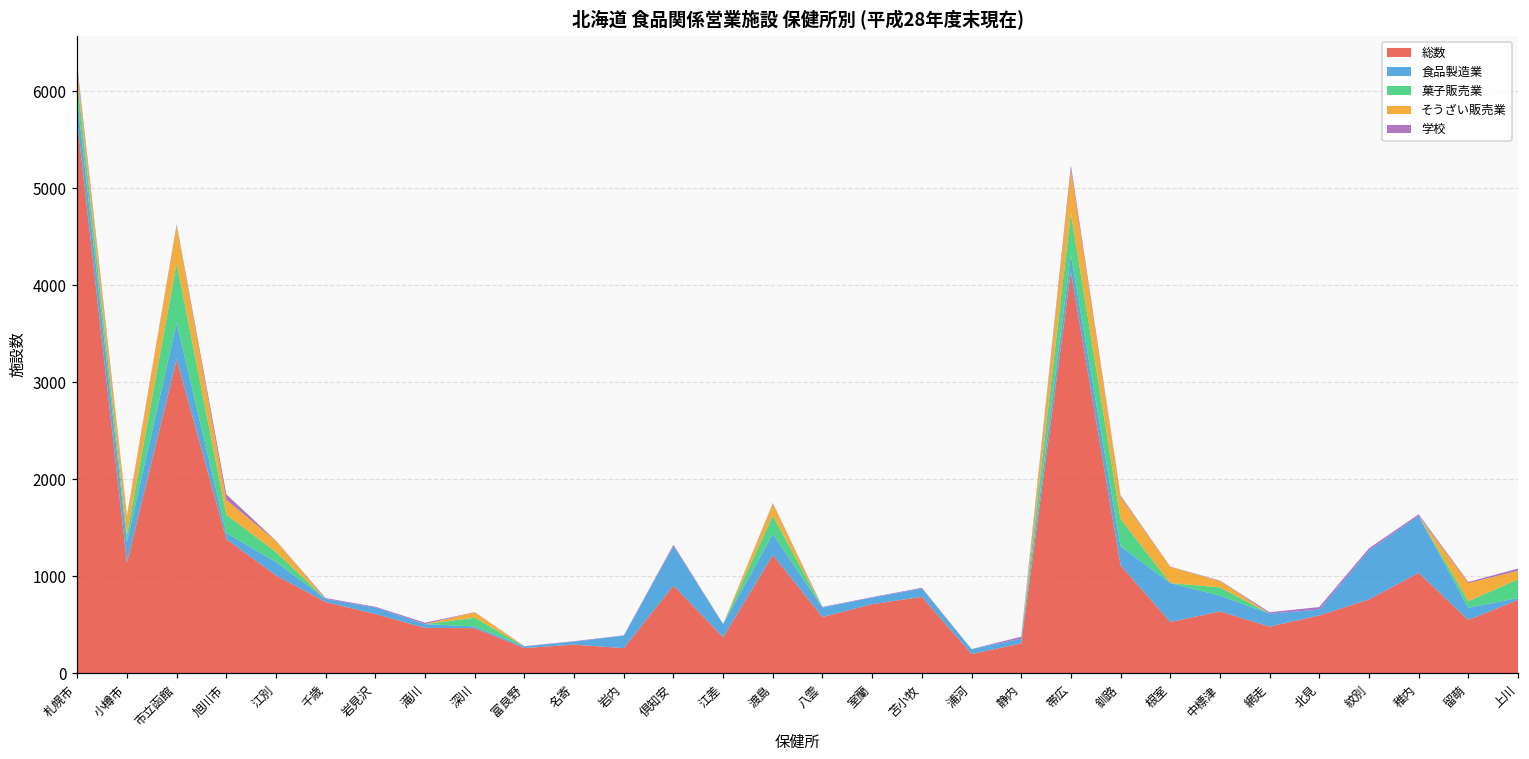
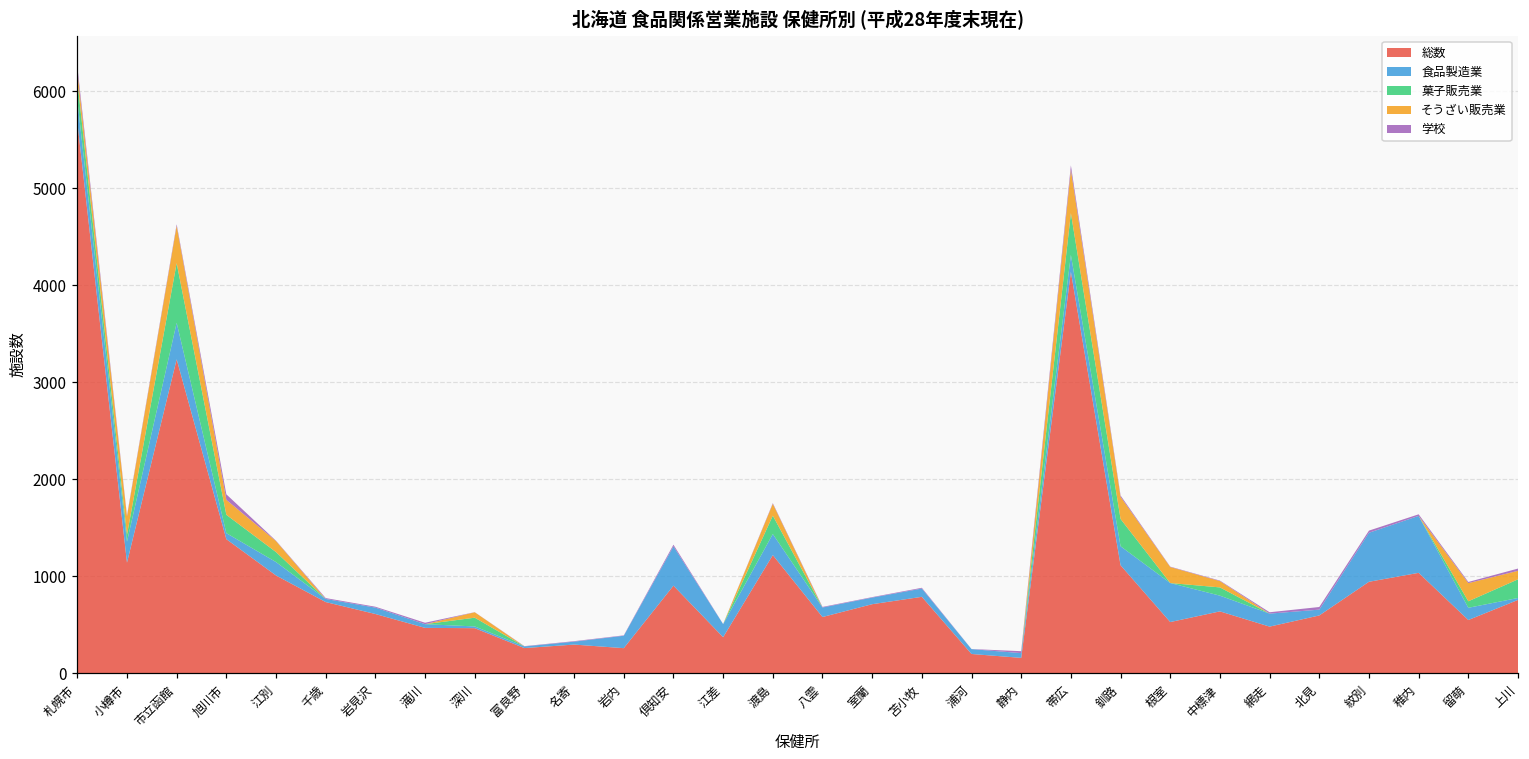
総数, 静内: 300 -> 200
総数, 紋別: 800 -> 900
